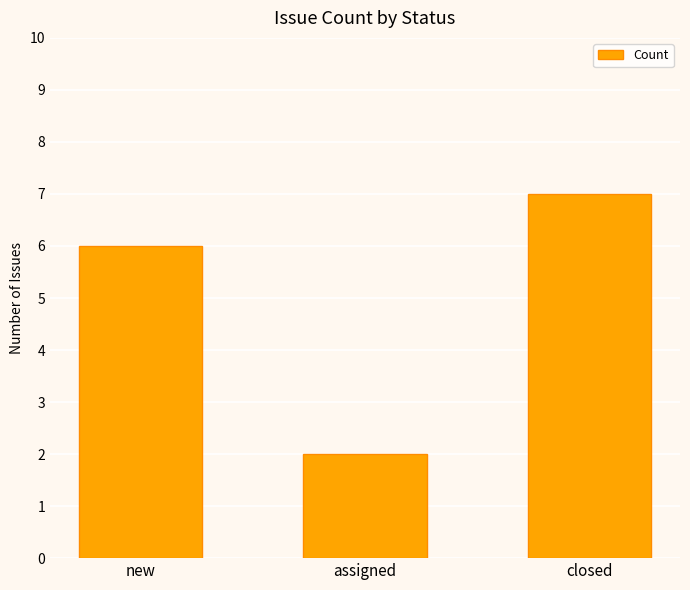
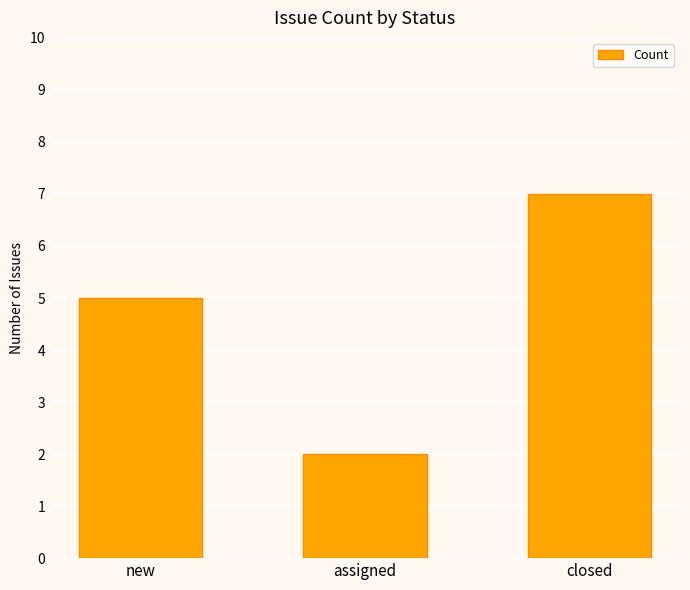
new: 6 -> 5
